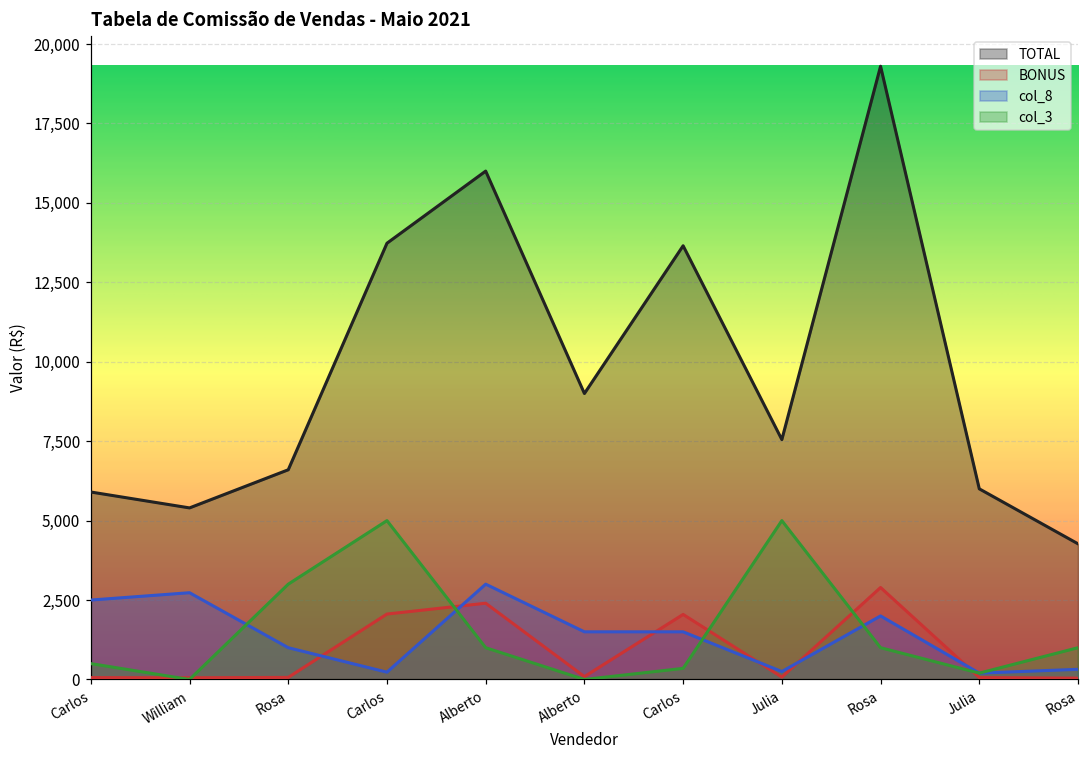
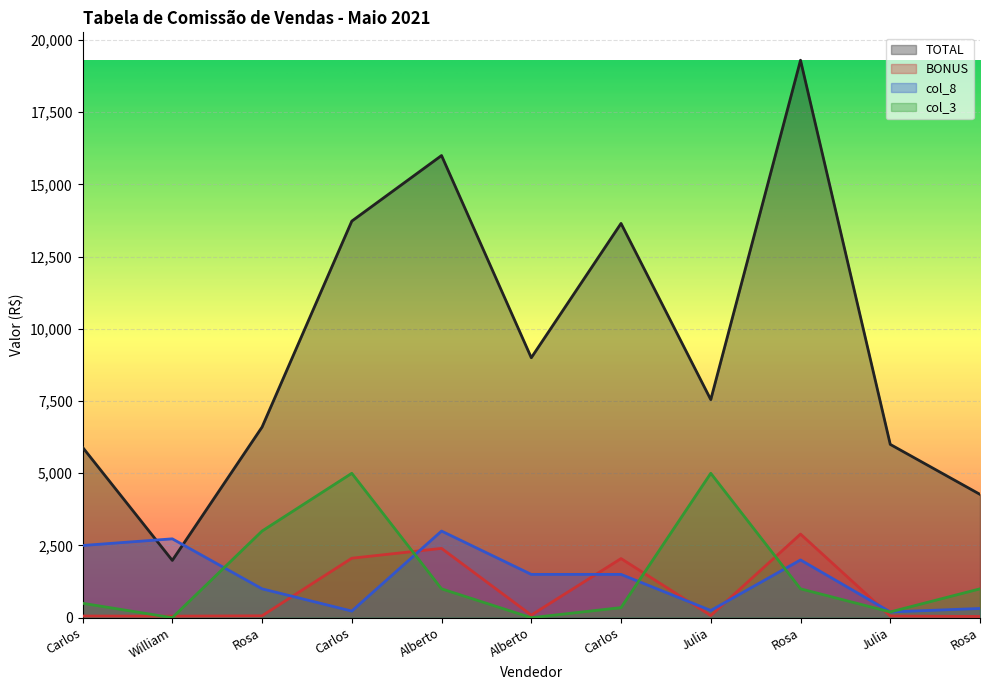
TOTAL, William: 5,400 -> 2,000
